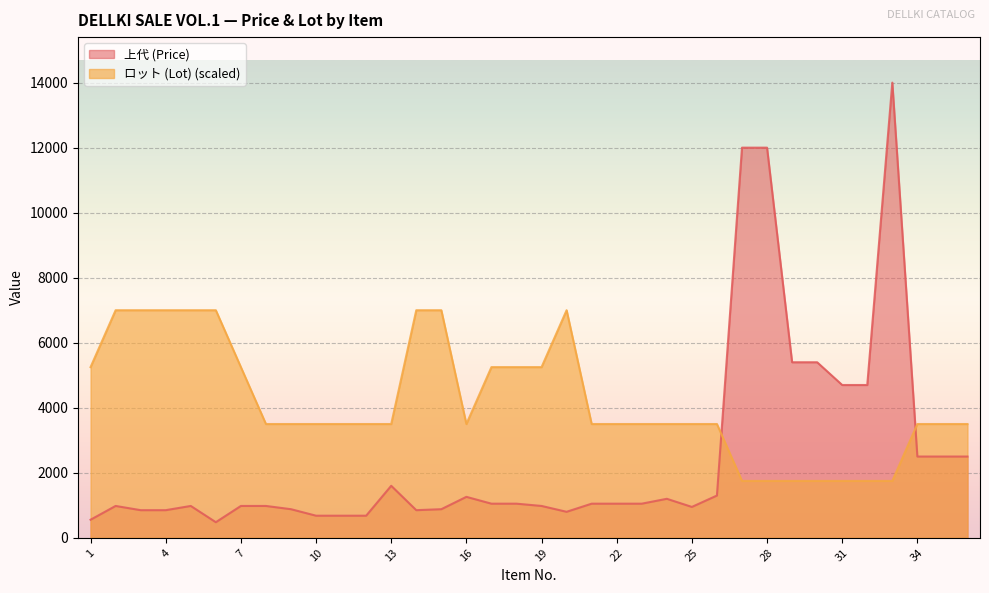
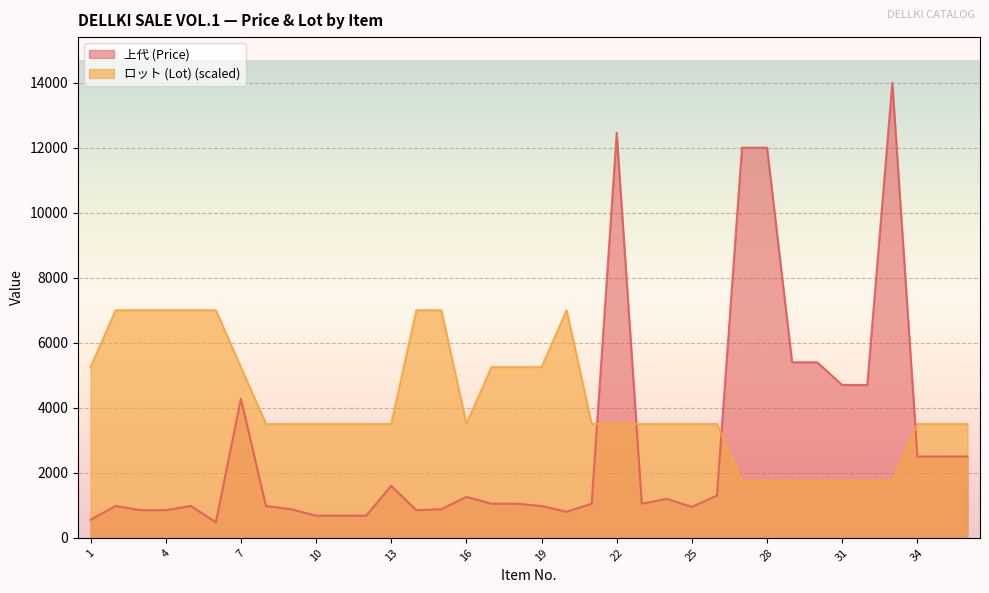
上代 (Price), 7: 1000 -> 4300
上代 (Price), 22: 1100 -> 12500
